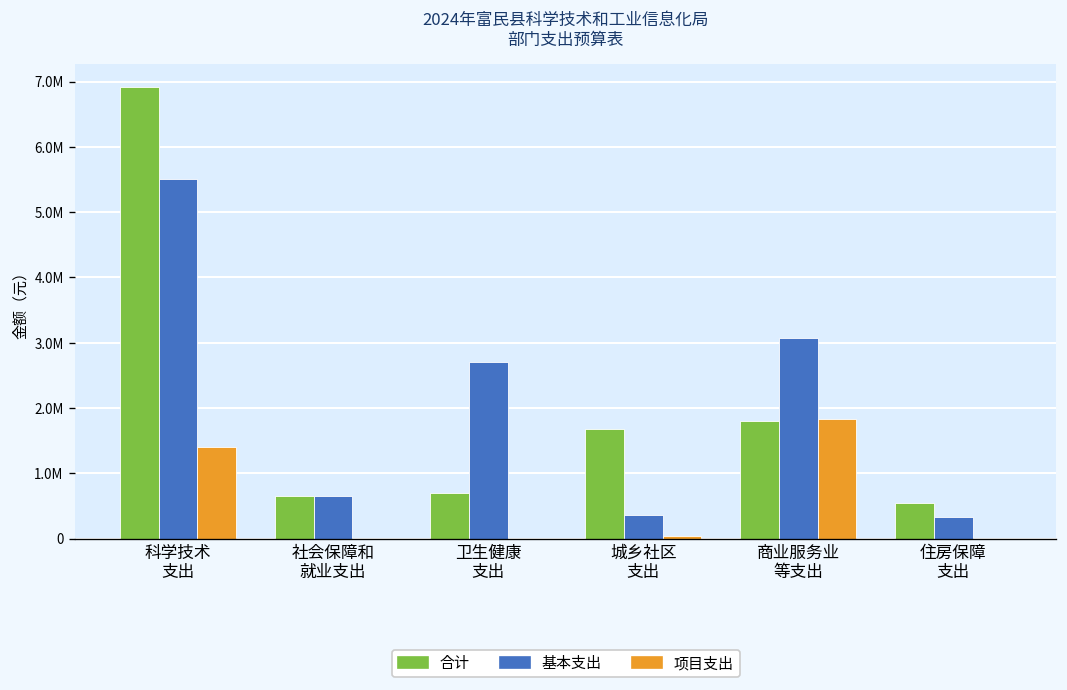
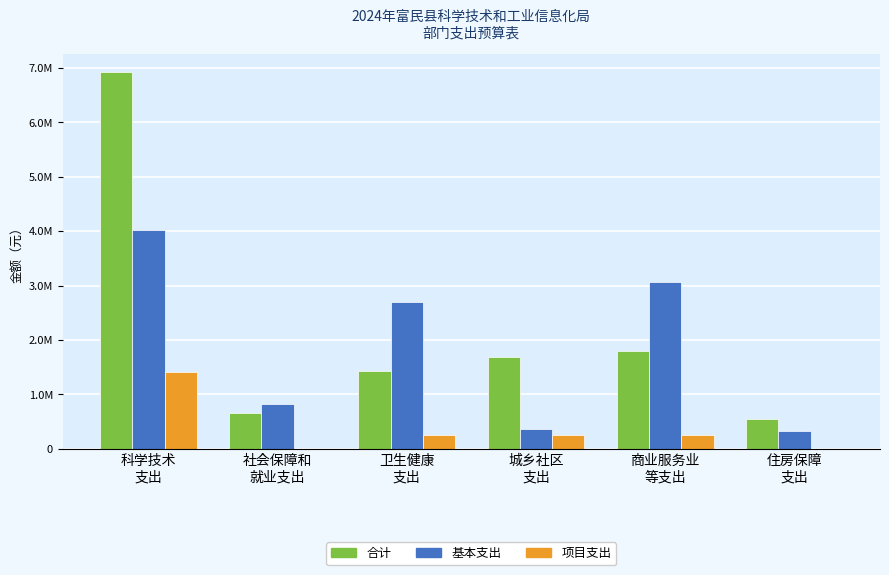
基本支出, 科学技术 支出: 5500000 -> 4000000
基本支出, 社会保障和 就业支出: 700000 -> 800000
合计, 卫生健康 支出: 700000 -> 1400000
项目支出, 卫生健康 支出: 0 -> 300000
项目支出, 城乡社区 支出: 0 -> 200000
项目支出, 商业服务业 等支出: 1800000 -> 300000
